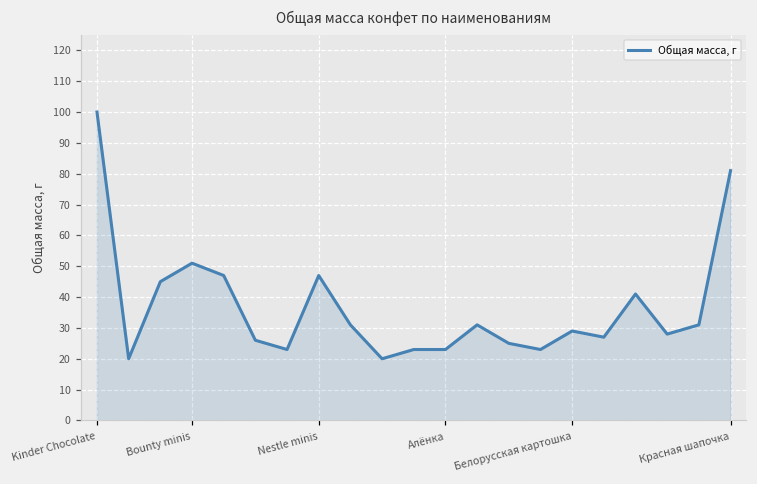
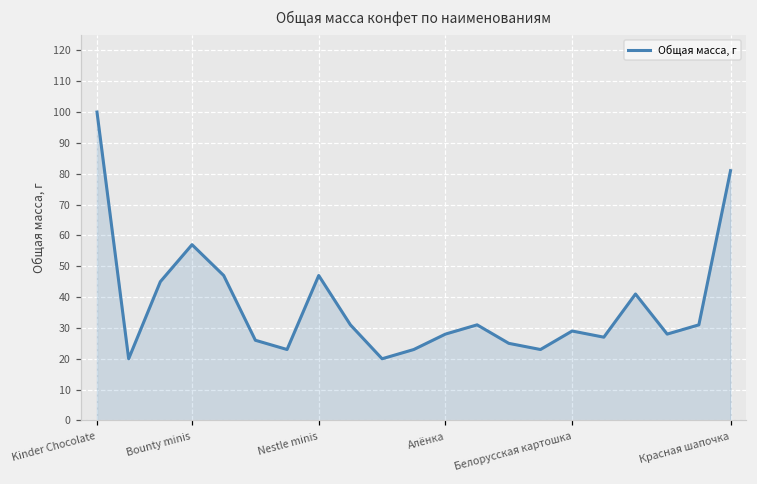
Bounty minis: 51 -> 57
Алёнка: 23 -> 28
